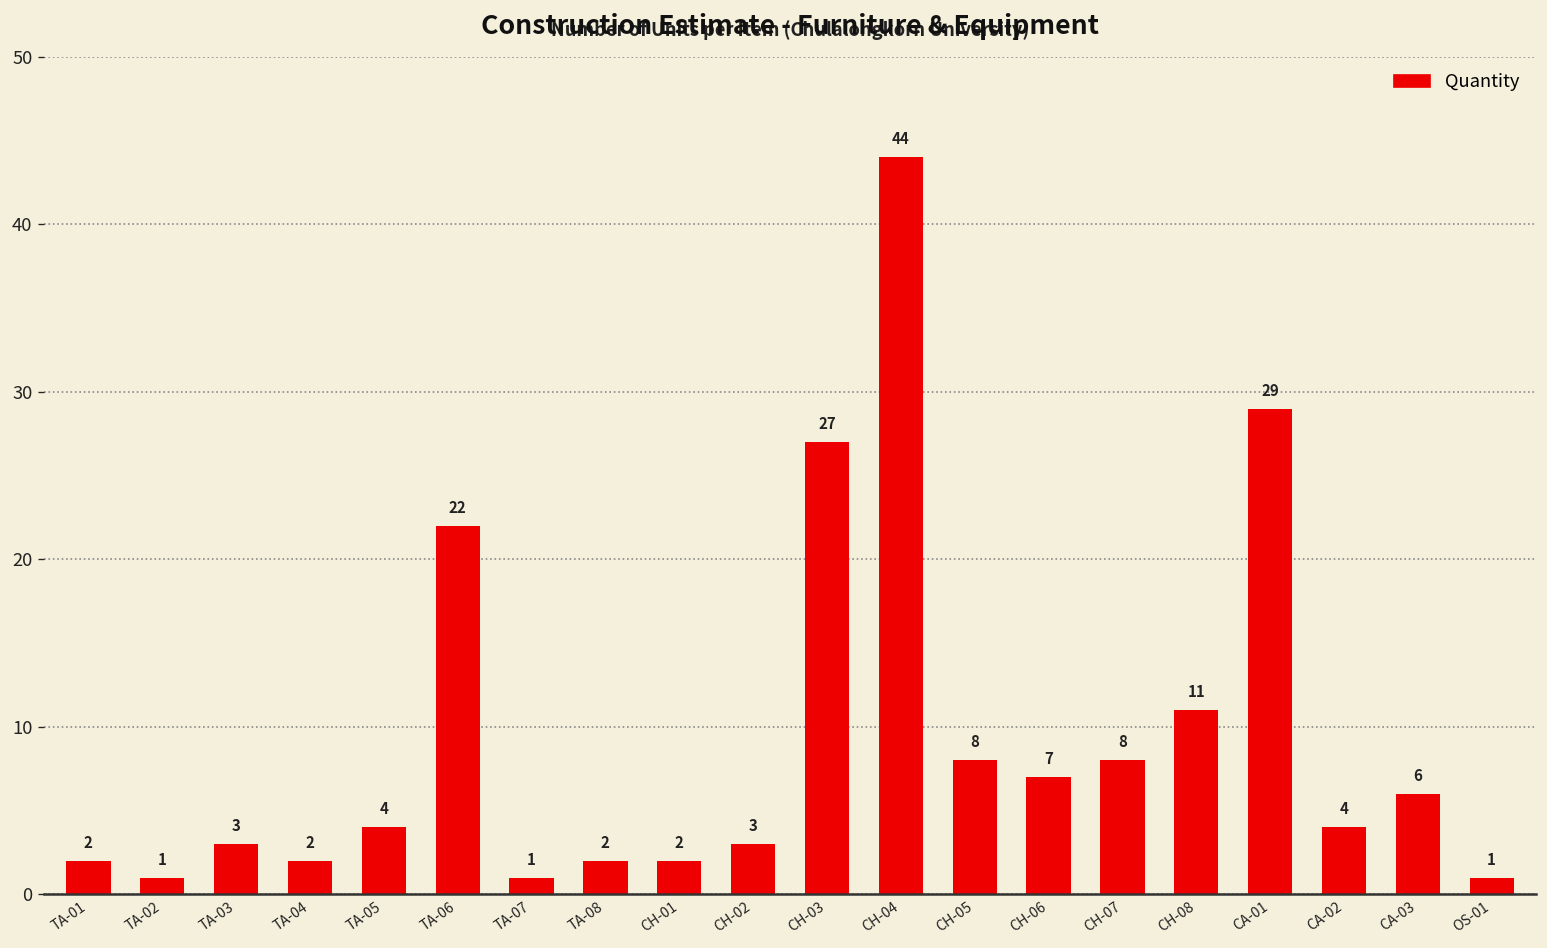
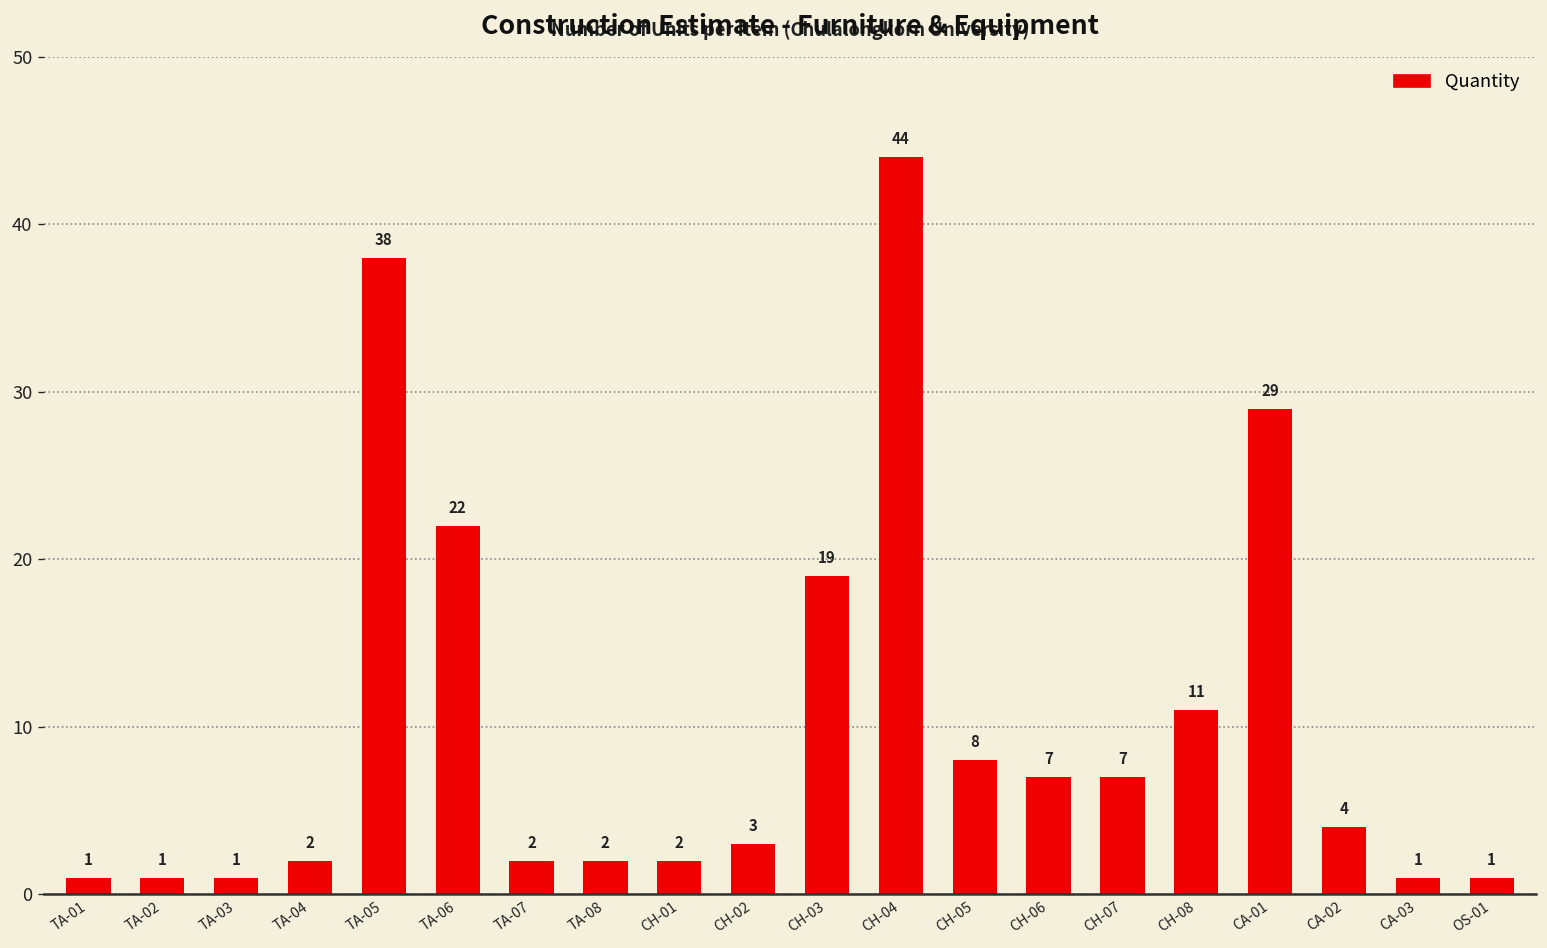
TA-01: 2 -> 1
TA-03: 3 -> 1
TA-05: 4 -> 38
TA-07: 1 -> 2
CH-03: 27 -> 19
CH-07: 8 -> 7
CA-03: 6 -> 1
